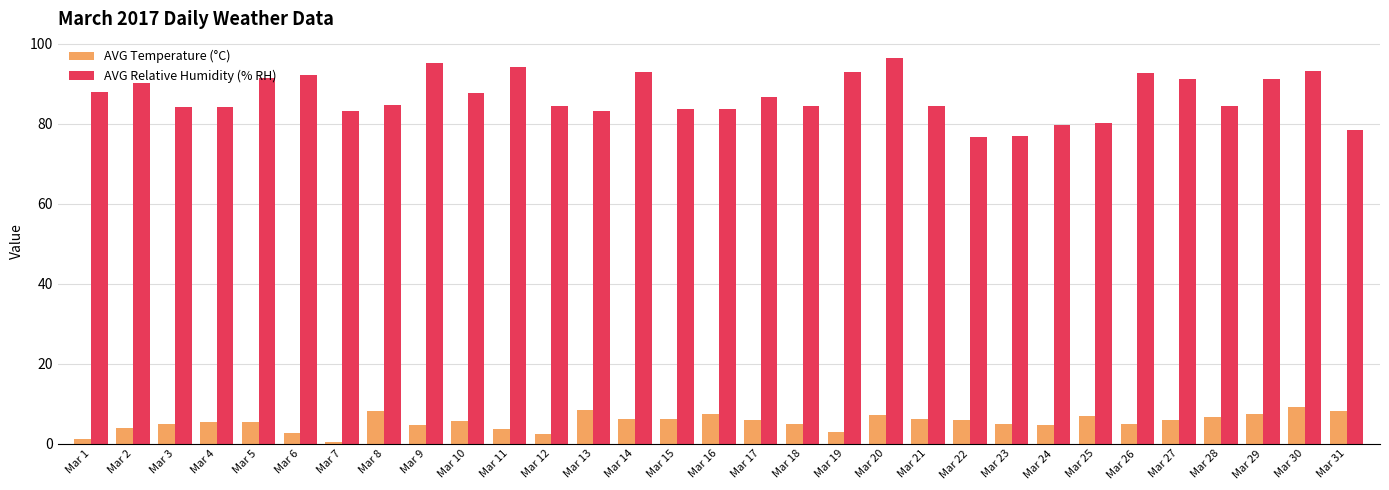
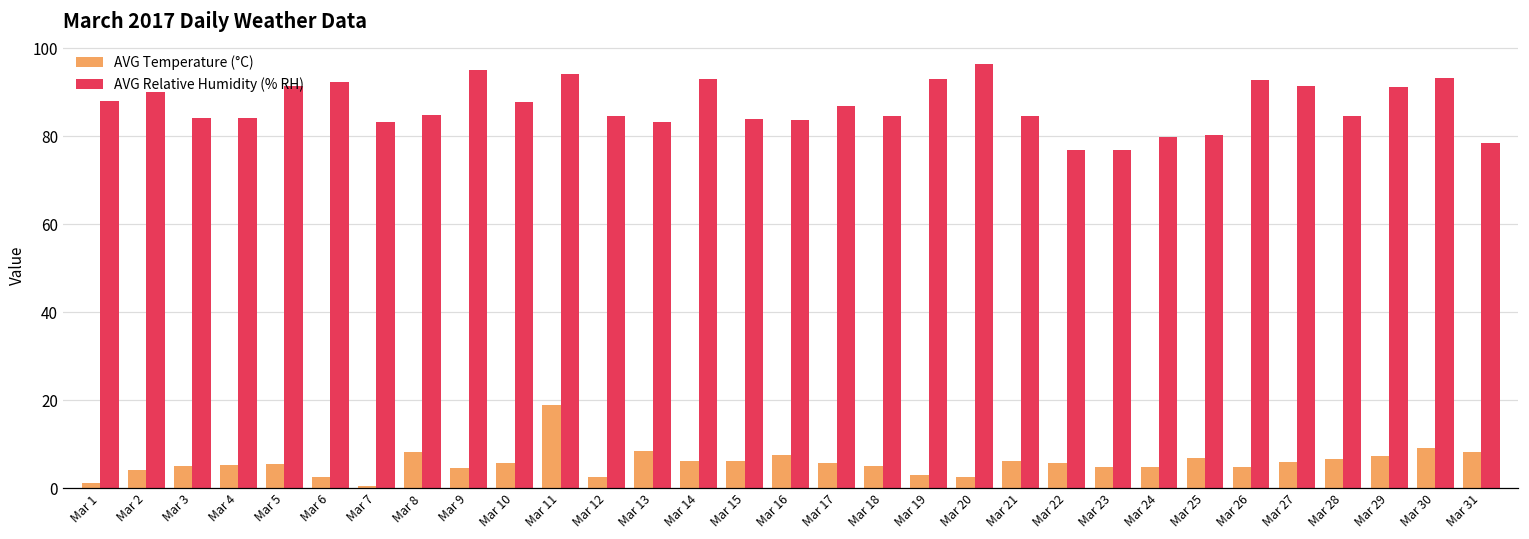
AVG Temperature (°C), Mar 11: 4 -> 19
AVG Temperature (°C), Mar 20: 7 -> 3
